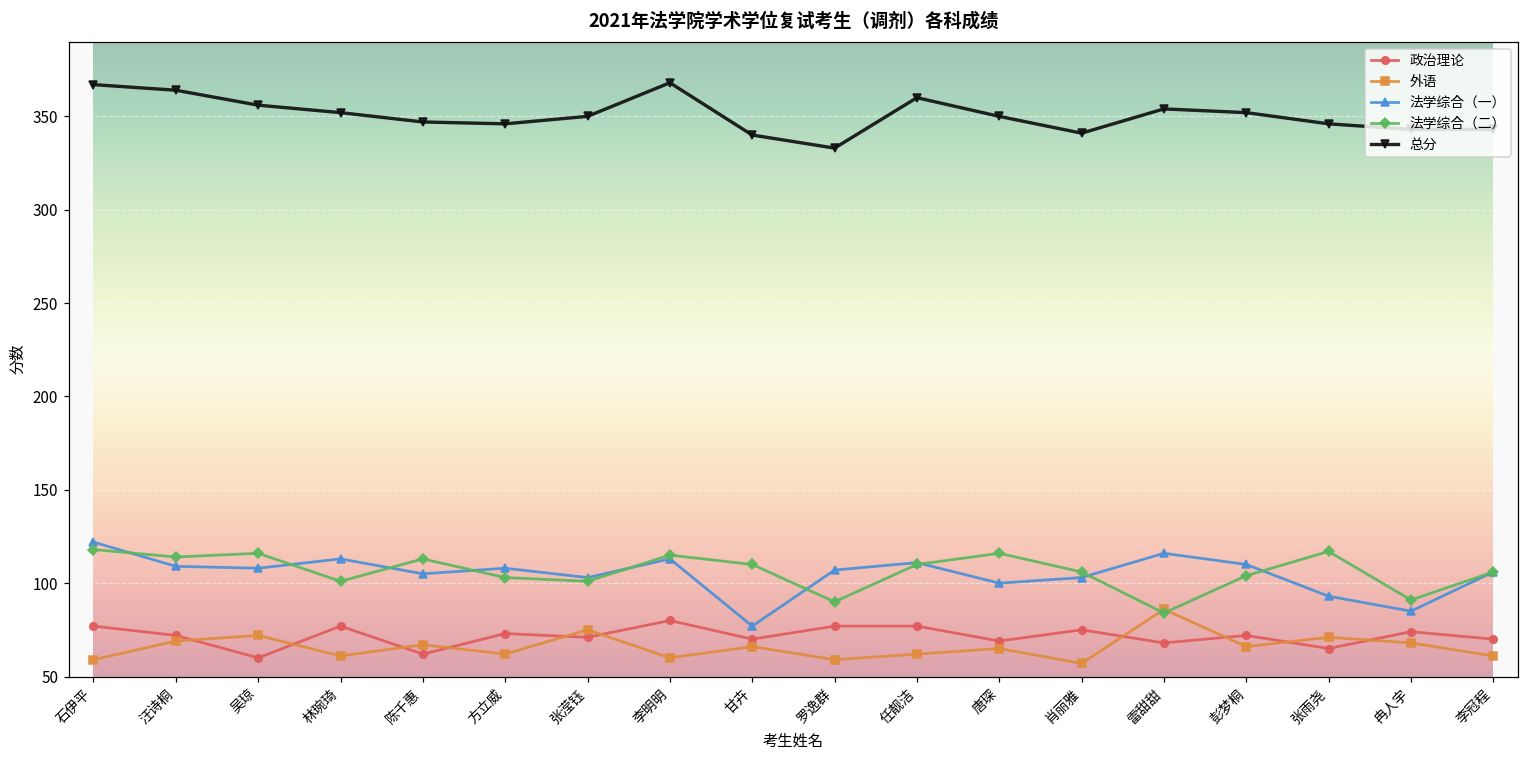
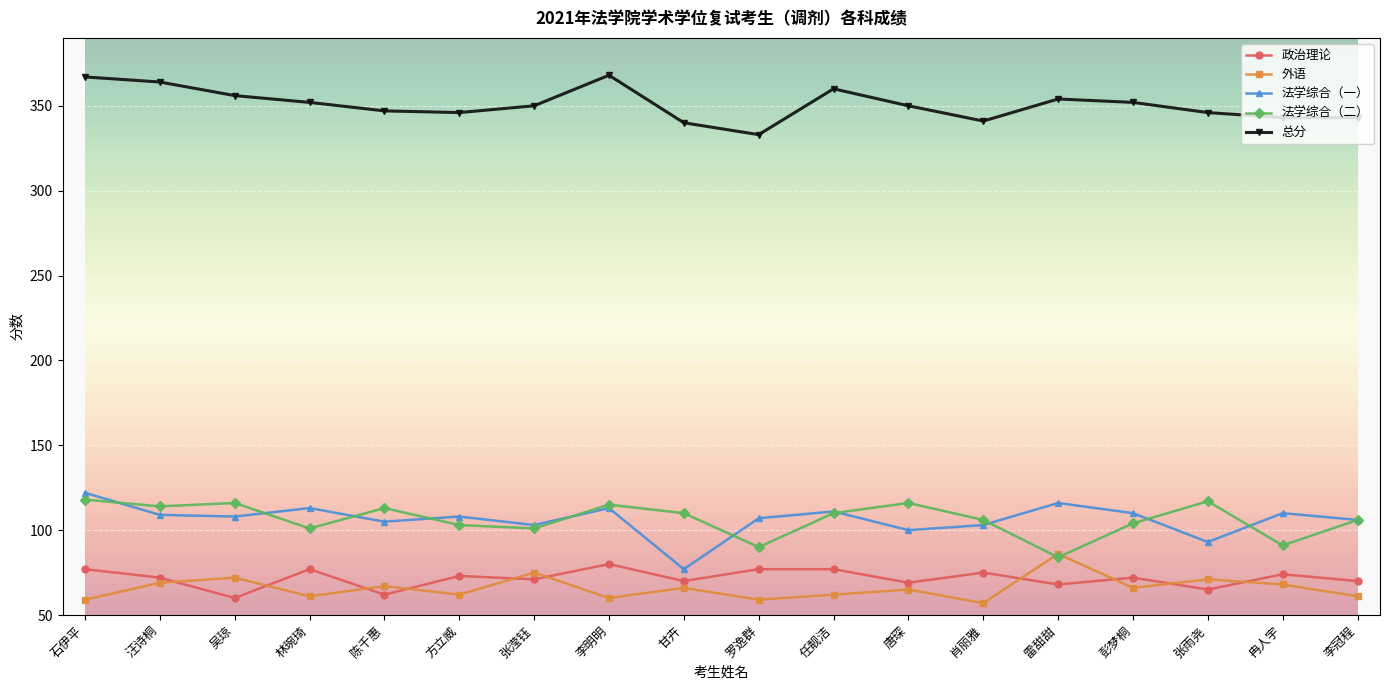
法学综合（一）, 冉人宇: 85 -> 110
